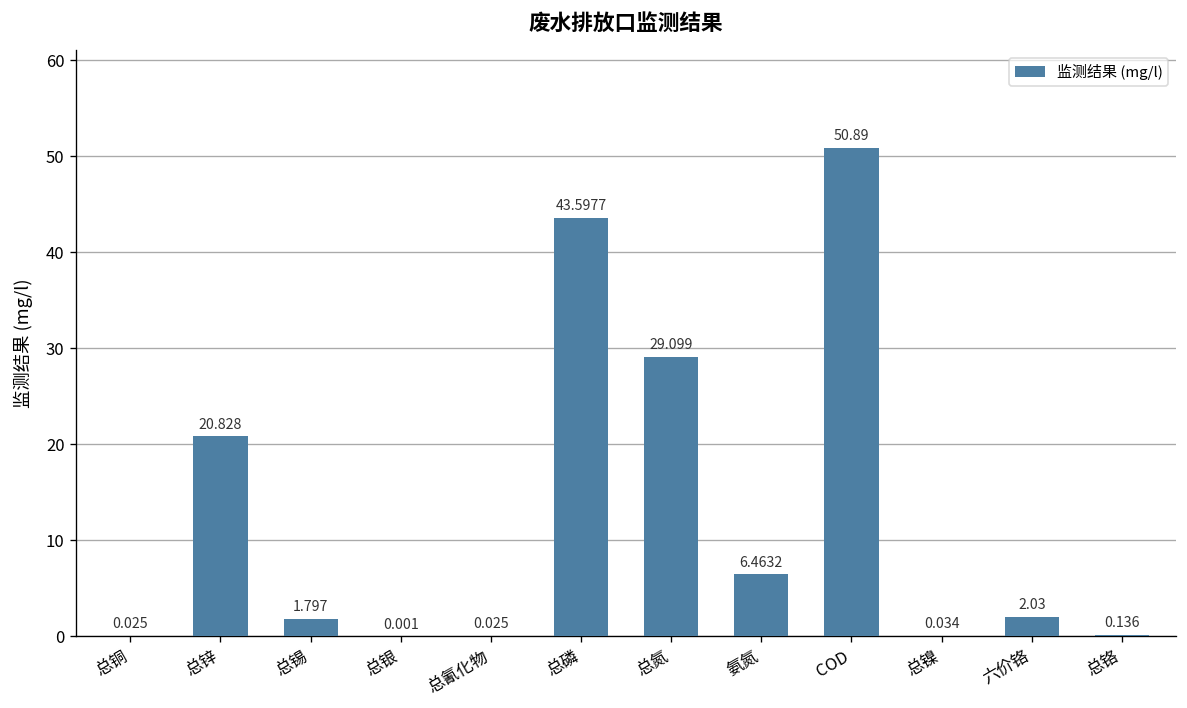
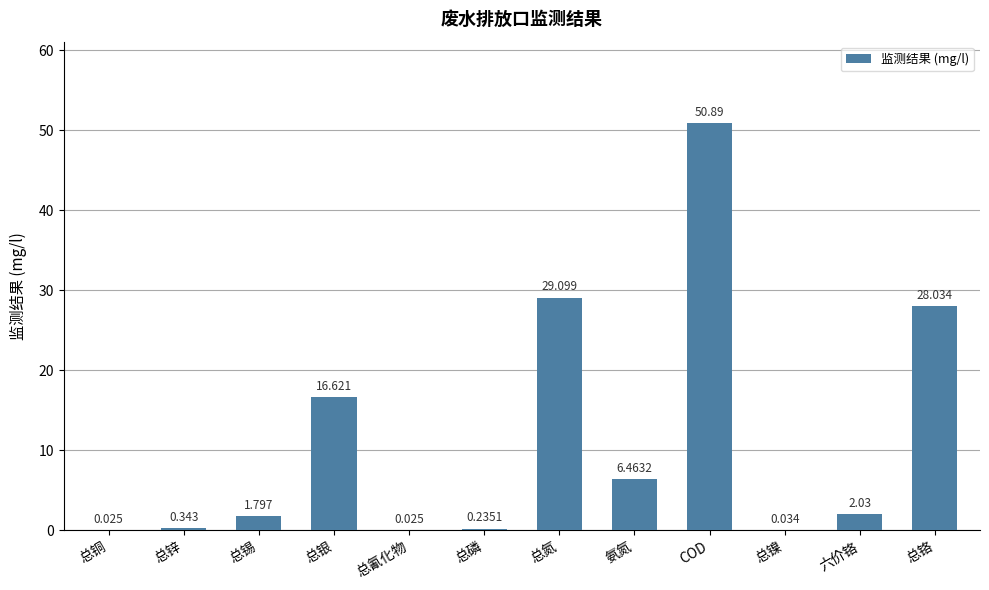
总锌: 20.828 -> 0.343
总银: 0.001 -> 16.621
总磷: 43.5977 -> 0.2351
总铬: 0.136 -> 28.034
